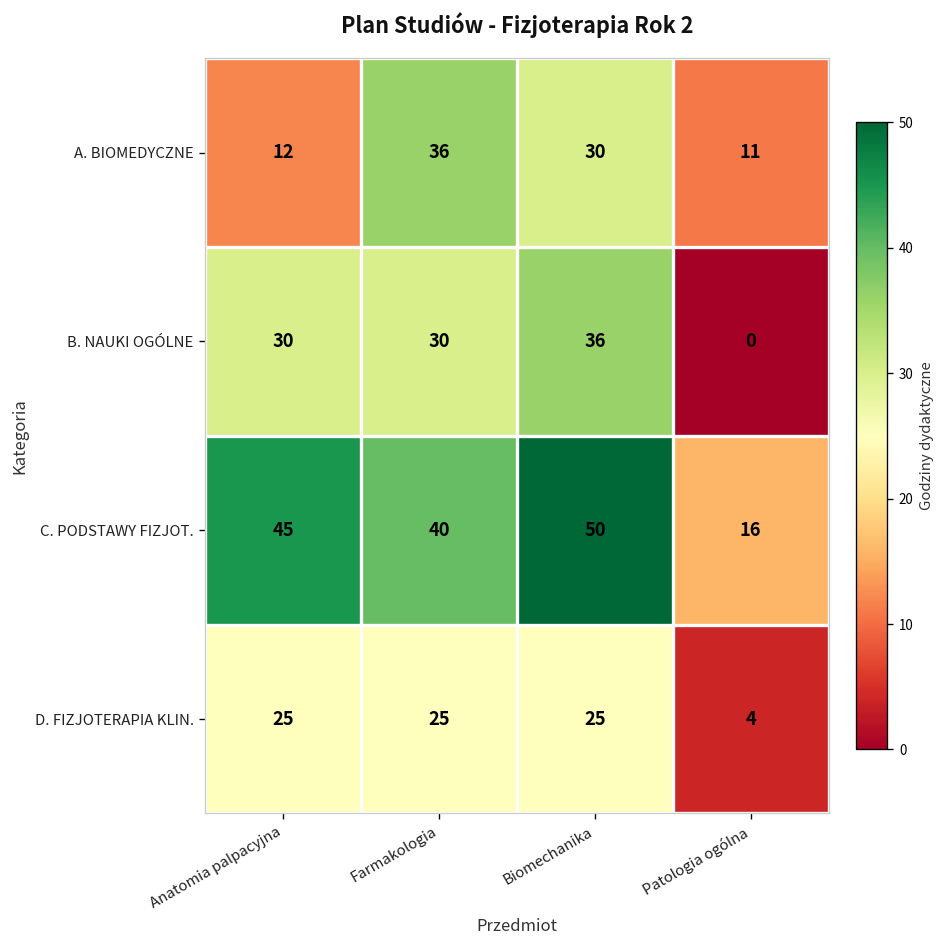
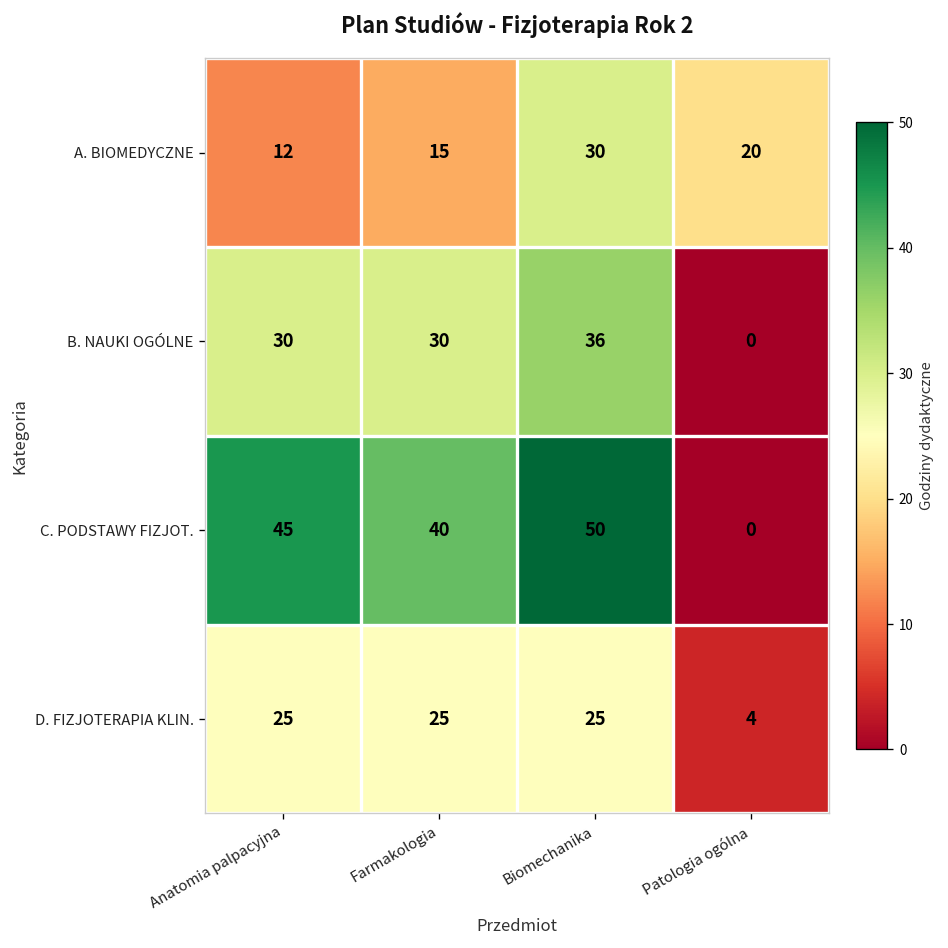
A. BIOMEDYCZNE, Farmakologia: 36 -> 15
A. BIOMEDYCZNE, Patologia ogólna: 11 -> 20
C. PODSTAWY FIZJOT., Patologia ogólna: 16 -> 0
